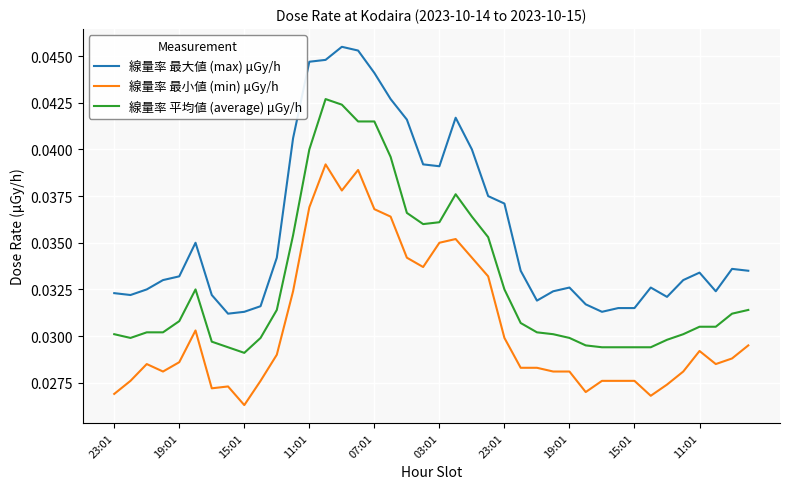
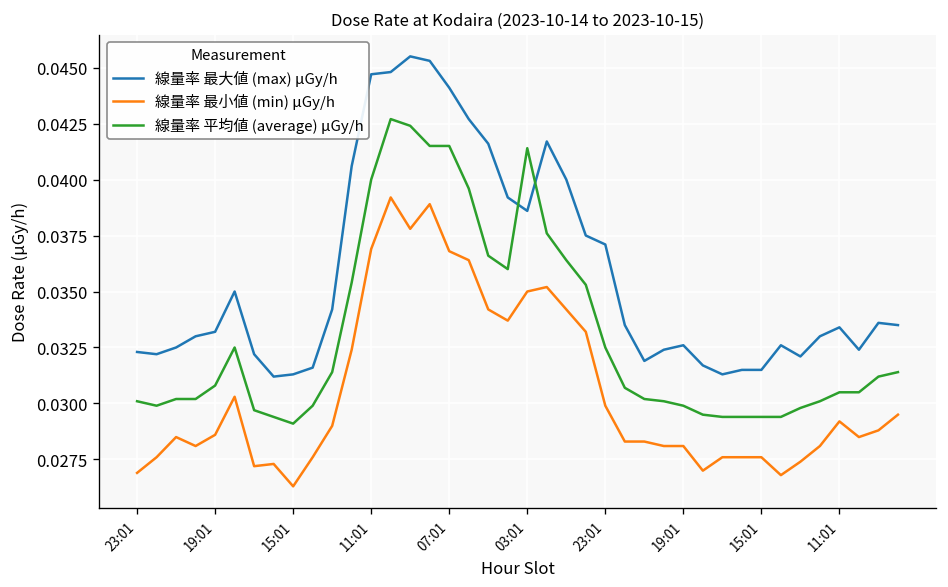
線量率 最大値 (max) μGy/h, 03:01: 0.0391 -> 0.0386
線量率 平均値 (average) μGy/h, 03:01: 0.0361 -> 0.0414
